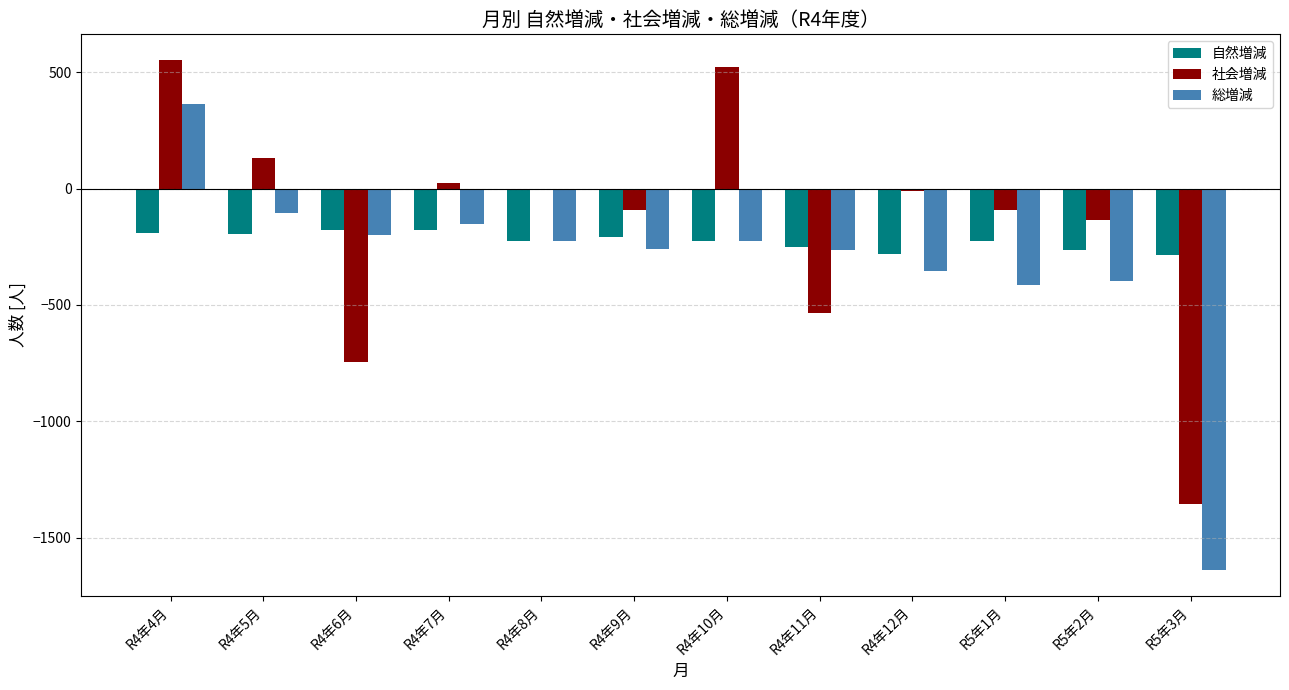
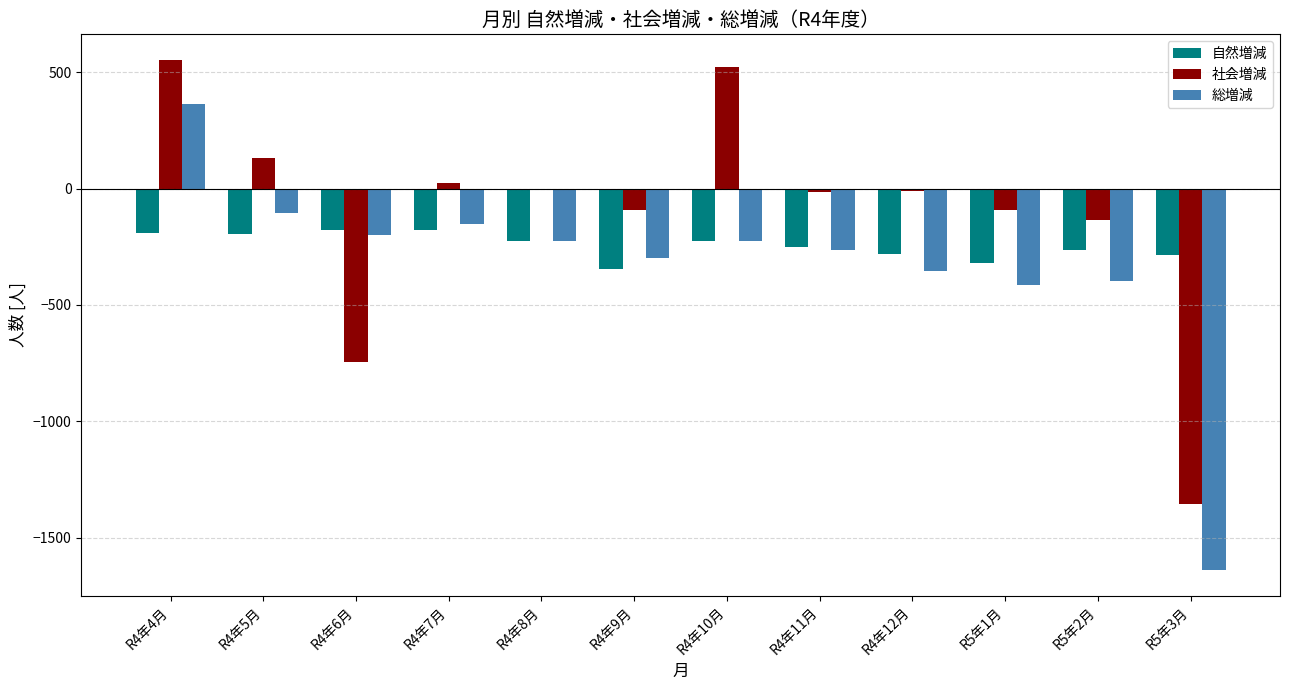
自然増減, R4年9月: -210 -> -350
総増減, R4年9月: -260 -> -300
社会増減, R4年11月: -540 -> -20
自然増減, R5年1月: -230 -> -320
